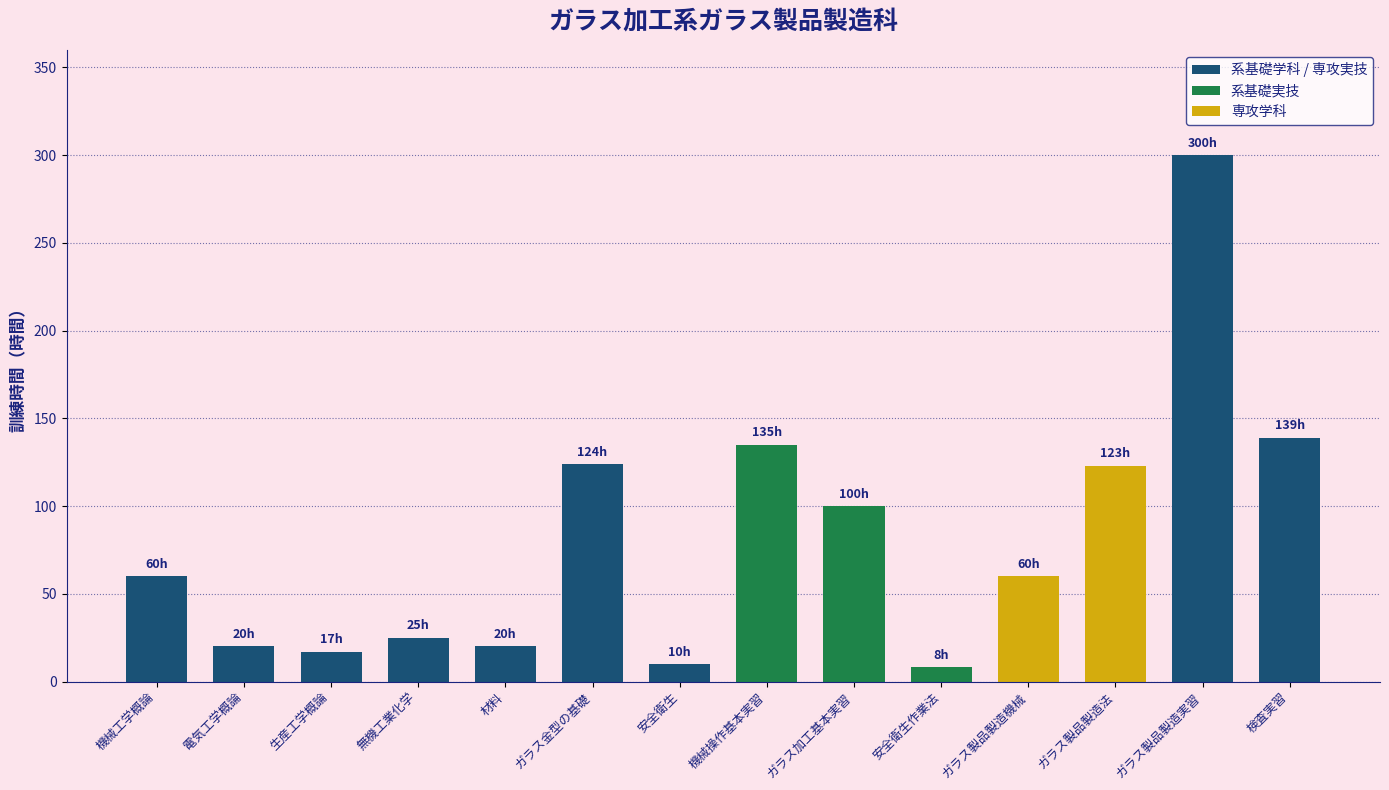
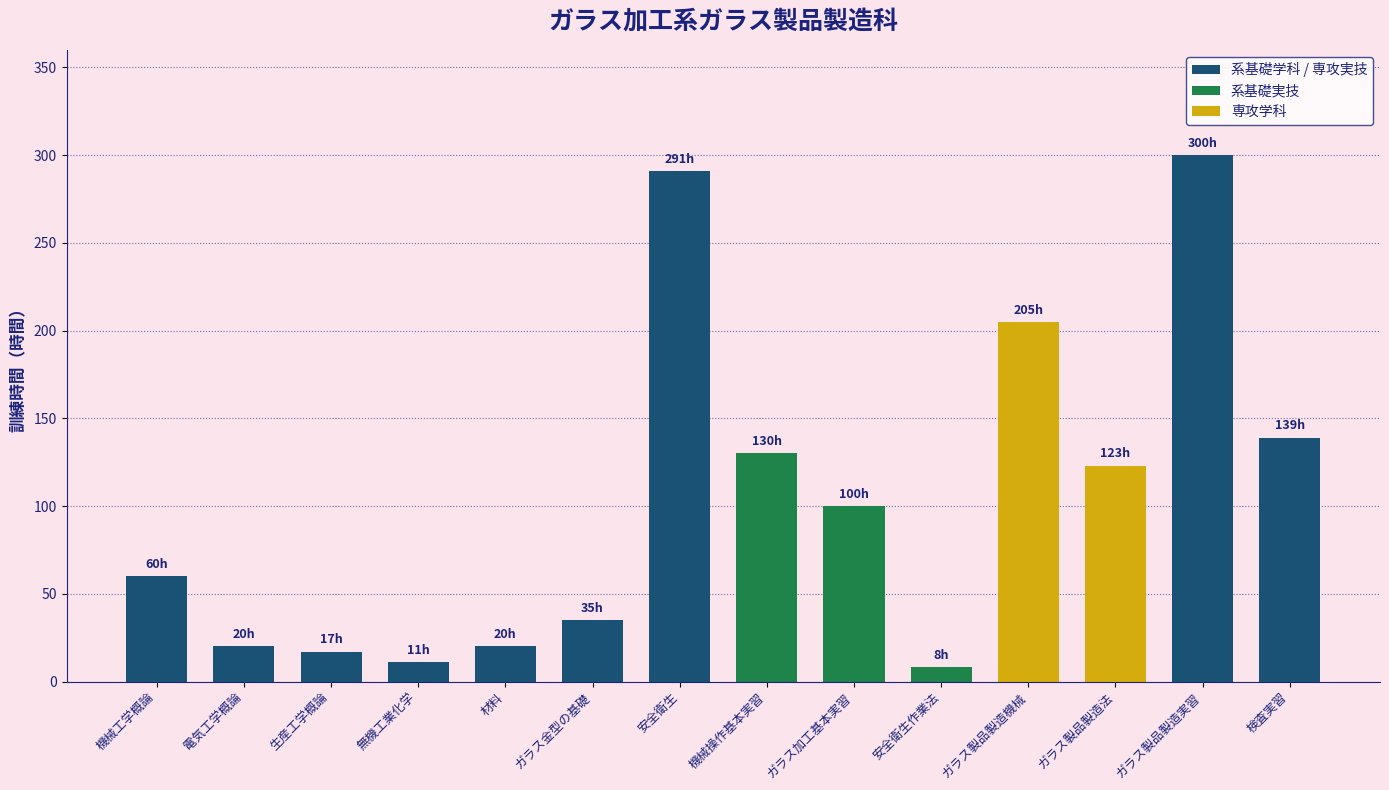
無機工業化学: 25h -> 11h
ガラス金型の基礎: 124h -> 35h
安全衛生: 10h -> 291h
機械操作基本実習: 135h -> 130h
ガラス製品製造機械: 60h -> 205h
